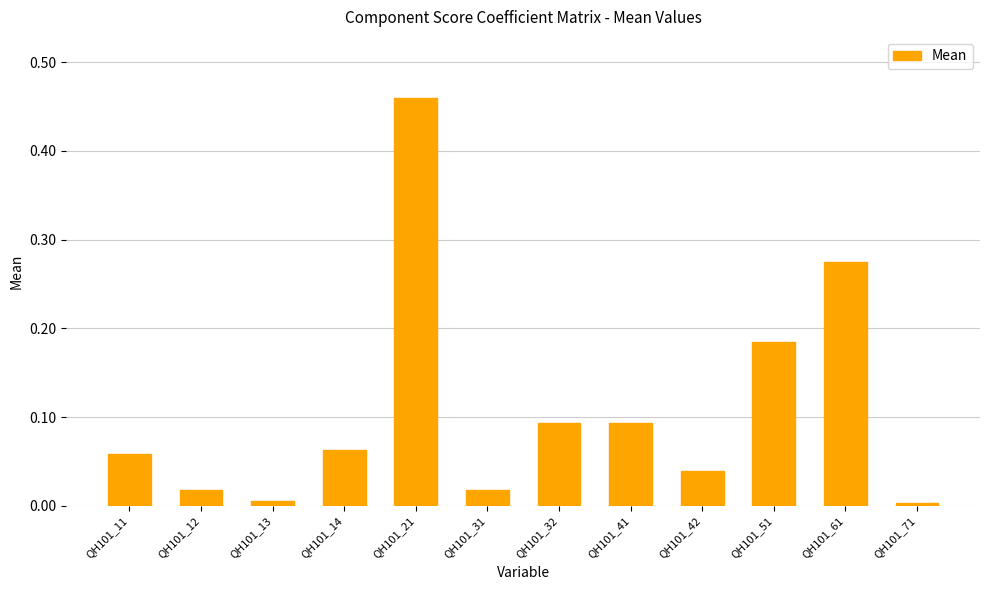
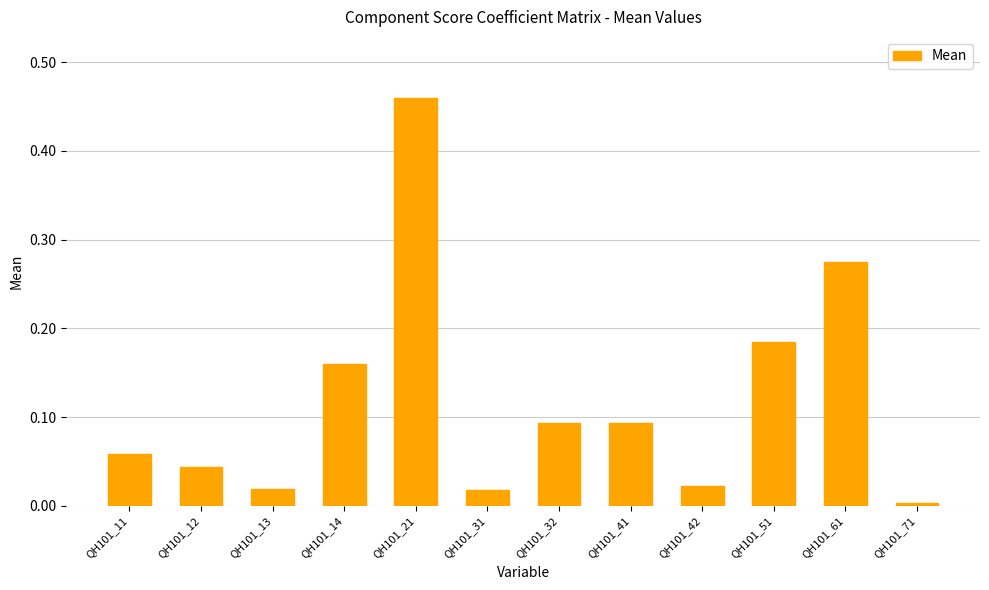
QH101_12: 0.02 -> 0.04
QH101_13: 0.01 -> 0.02
QH101_14: 0.06 -> 0.16
QH101_42: 0.04 -> 0.02
